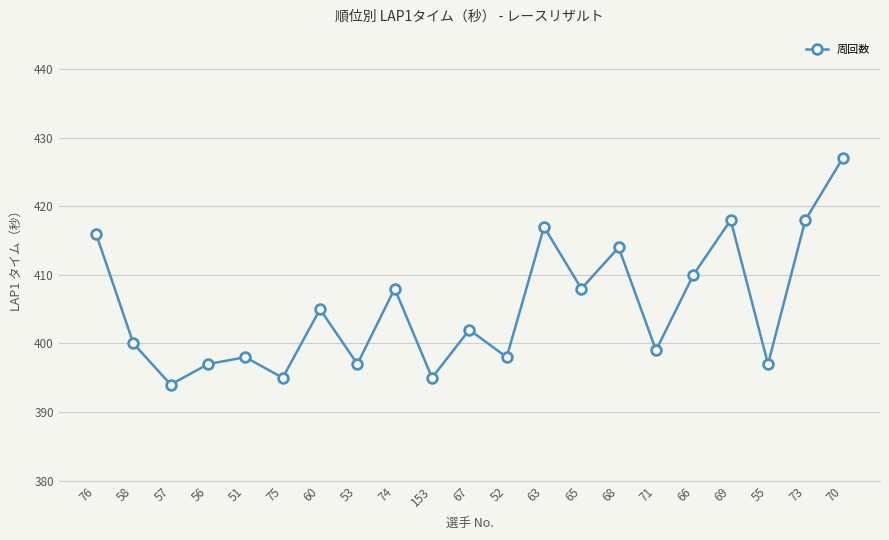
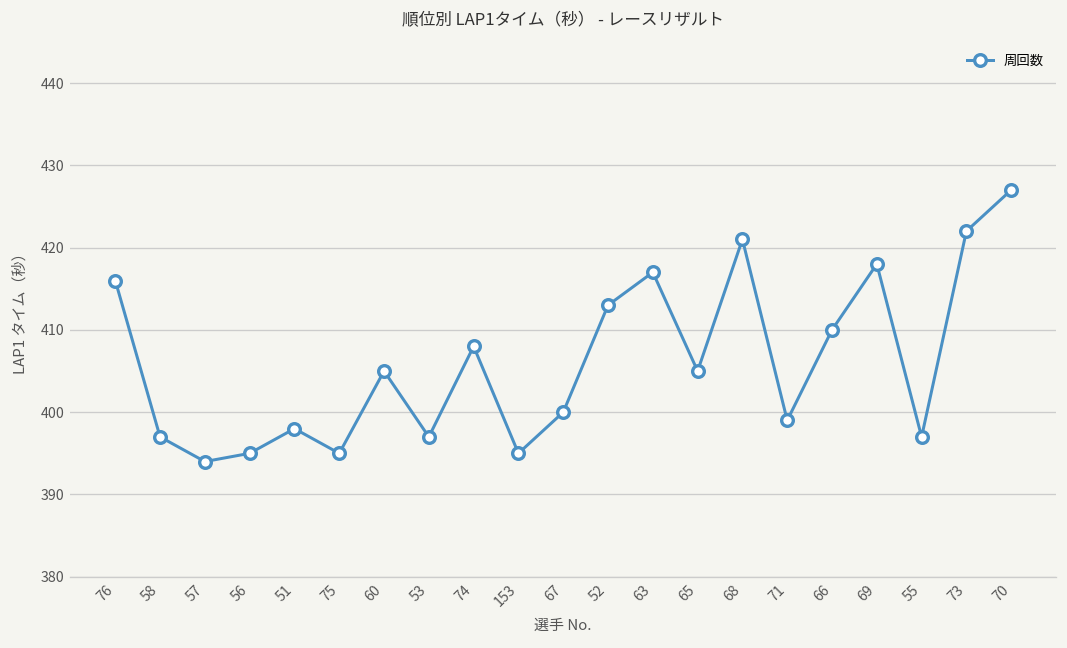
58: 400 -> 397
56: 397 -> 395
67: 402 -> 400
52: 398 -> 413
65: 408 -> 405
68: 414 -> 421
73: 418 -> 422
